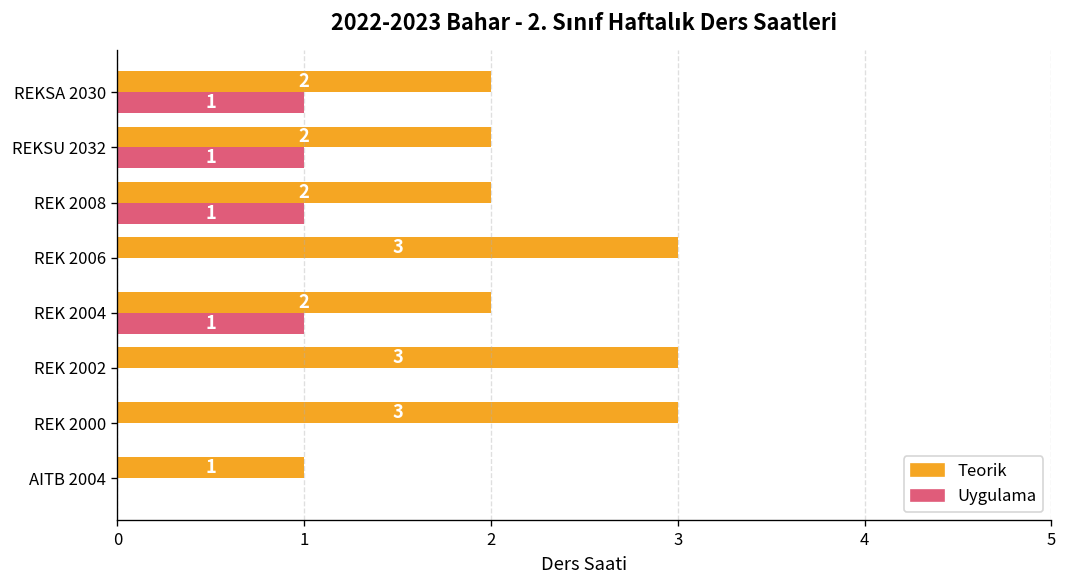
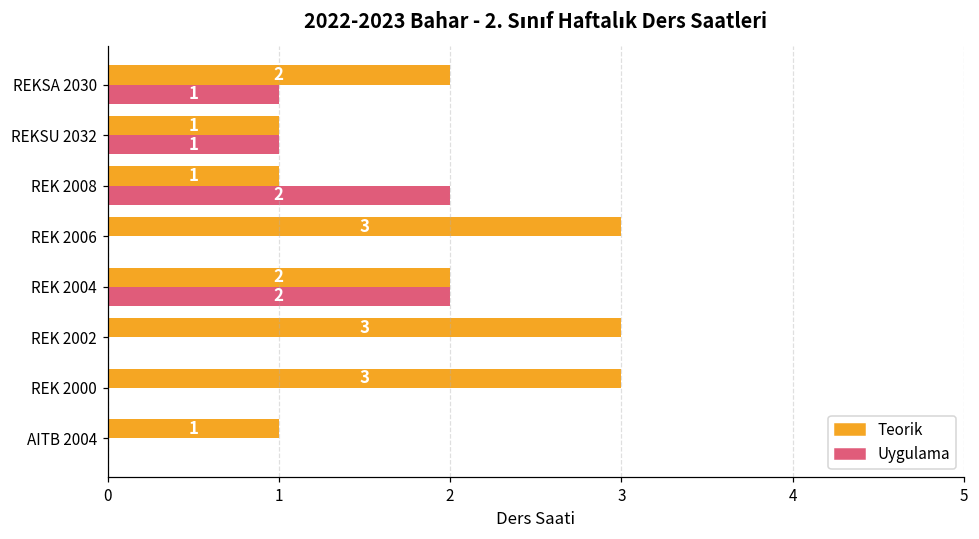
Teorik, REKSU 2032: 2 -> 1
Teorik, REK 2008: 2 -> 1
Uygulama, REK 2008: 1 -> 2
Uygulama, REK 2004: 1 -> 2
